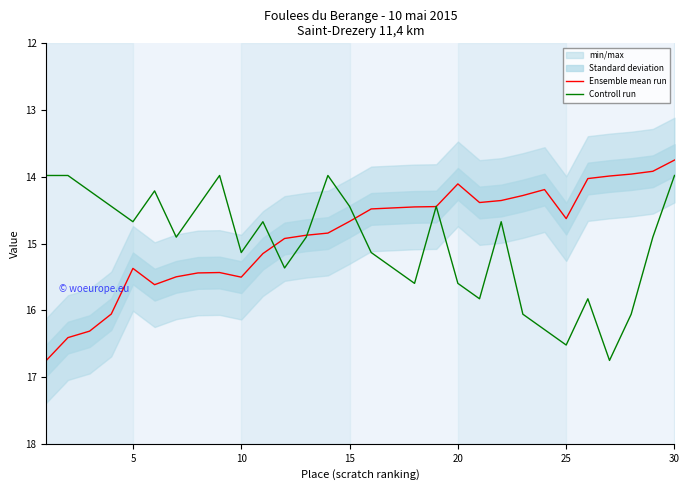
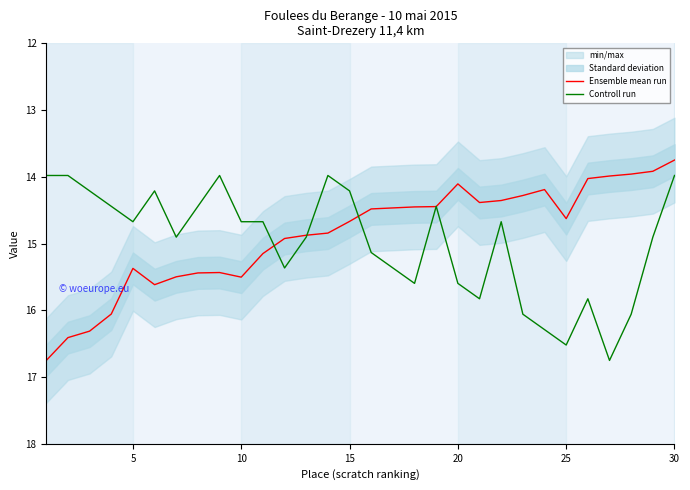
Controll run, 10: 15.1 -> 14.7
Controll run, 15: 14.4 -> 14.2
